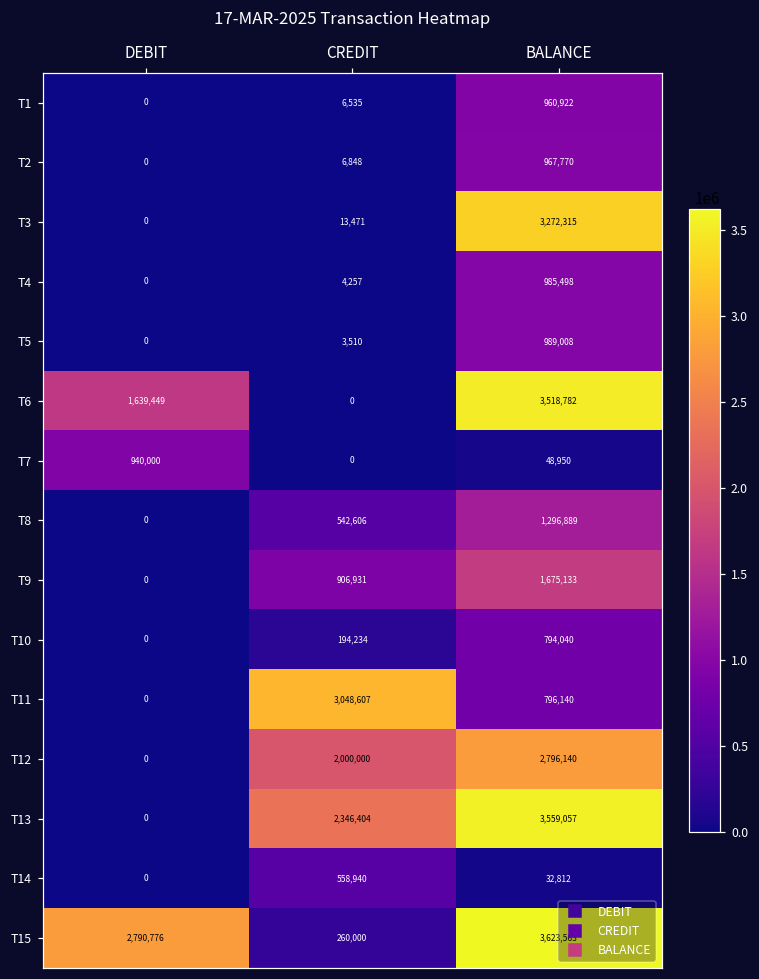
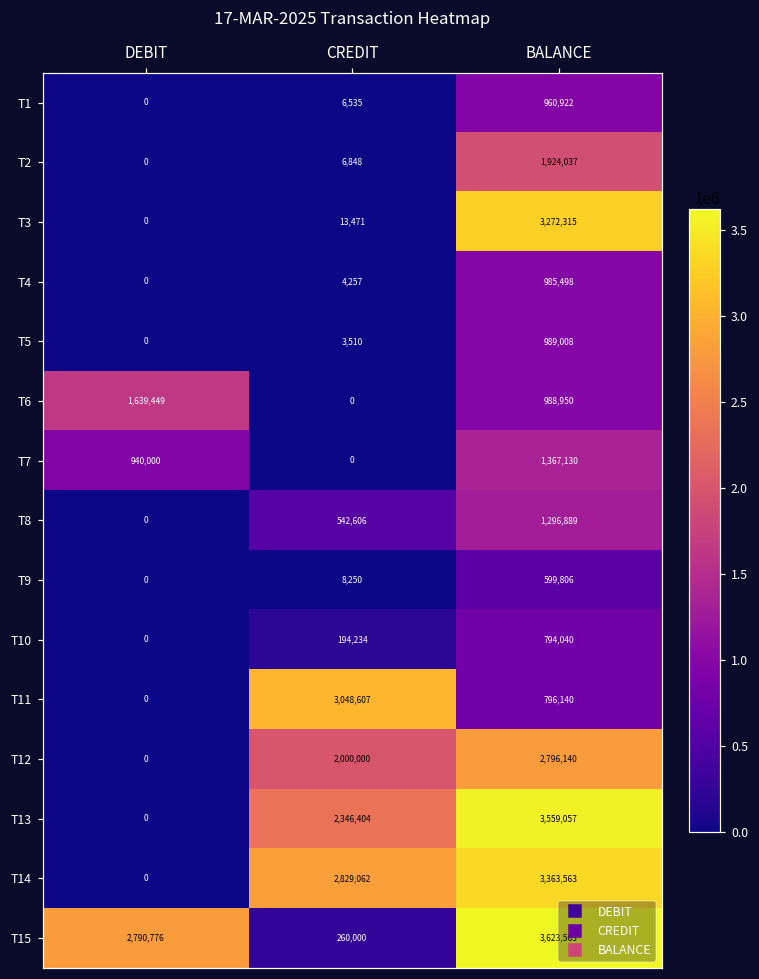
T2, BALANCE: 967,770 -> 1,924,037
T6, BALANCE: 3,518,782 -> 988,950
T7, BALANCE: 48,950 -> 1,367,130
T9, CREDIT: 906,931 -> 8,250
T9, BALANCE: 1,675,133 -> 599,806
T14, CREDIT: 558,940 -> 2,829,062
T14, BALANCE: 32,812 -> 3,363,563
